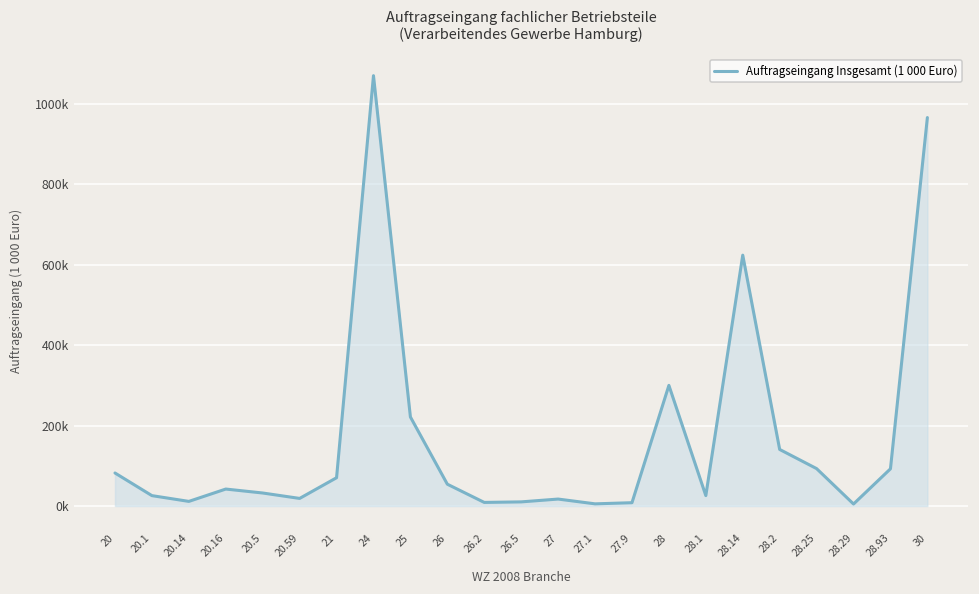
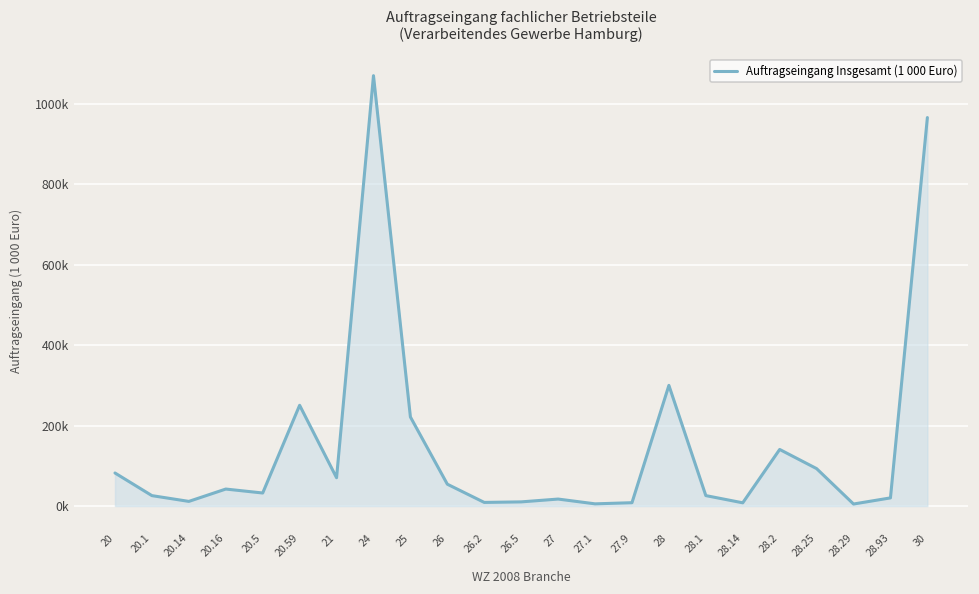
20.59: 20000 -> 250000
28.14: 620000 -> 10000
28.93: 90000 -> 20000
